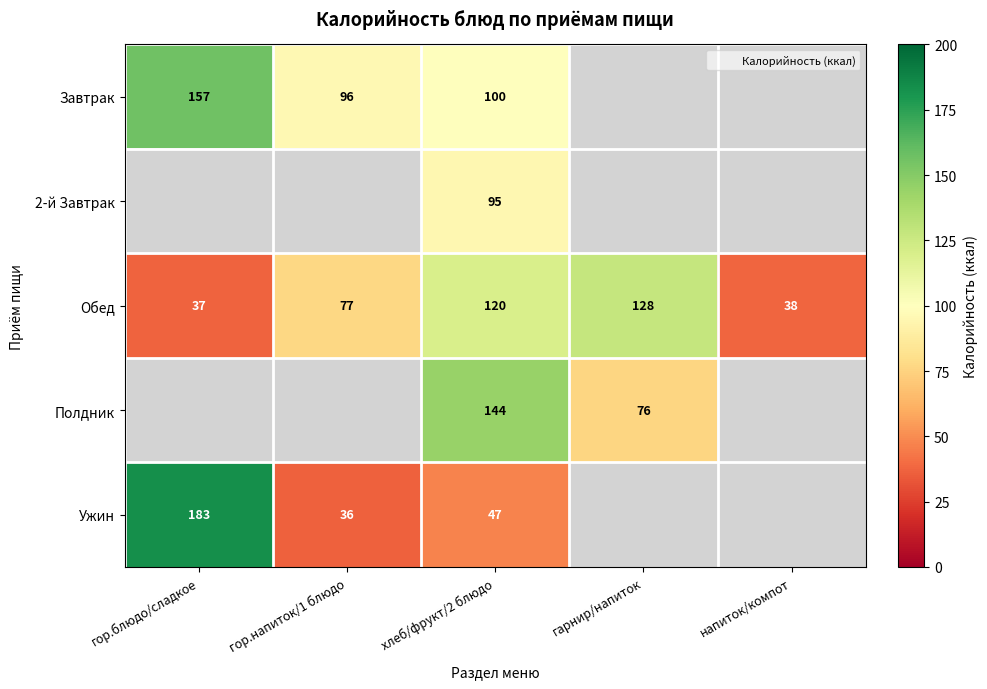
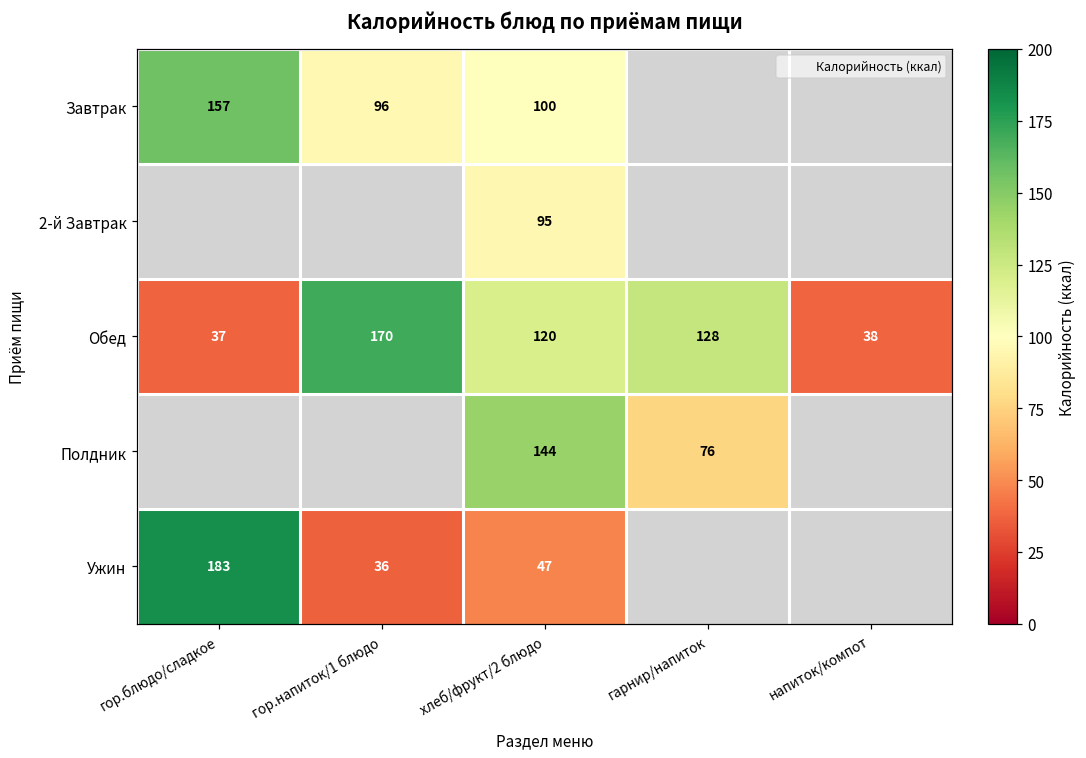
Обед, гор.напиток/1 блюдо: 77 -> 170
